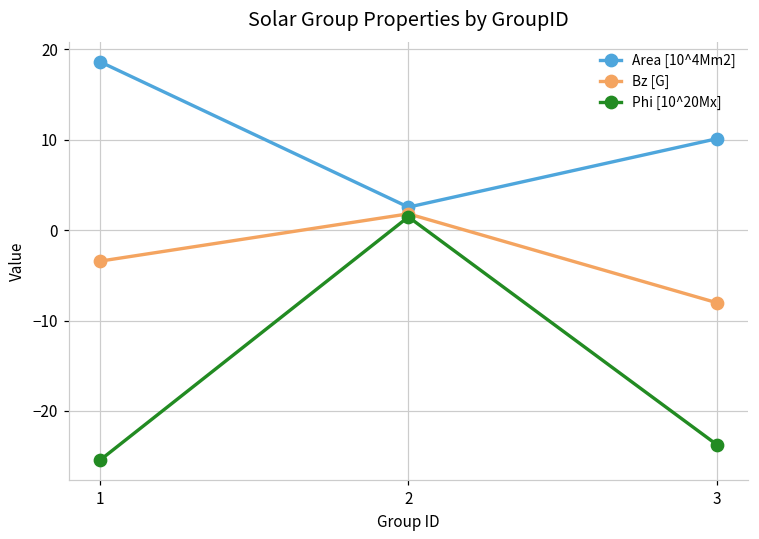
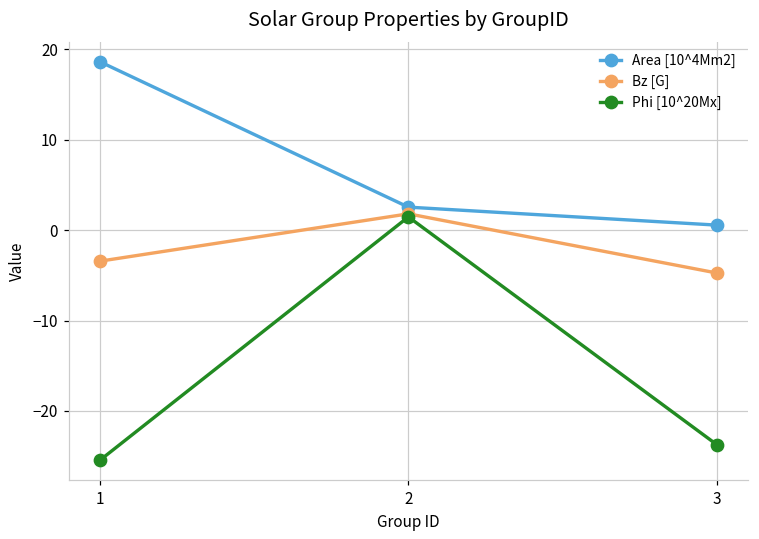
Area [10^4Mm2], 3: 10 -> 1
Bz [G], 3: -8 -> -5
